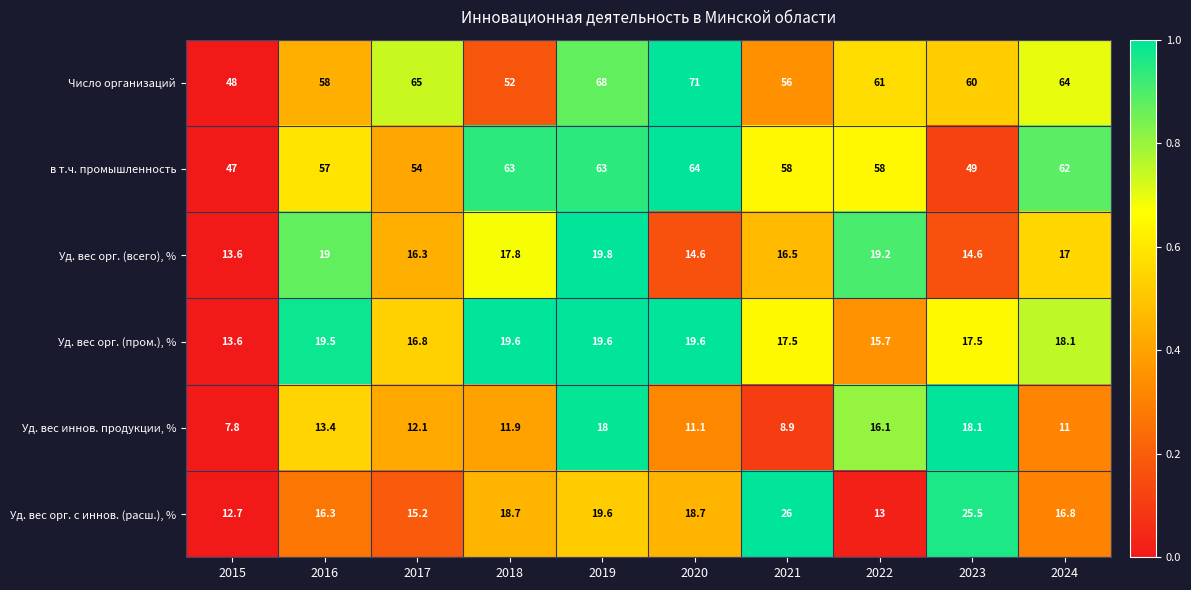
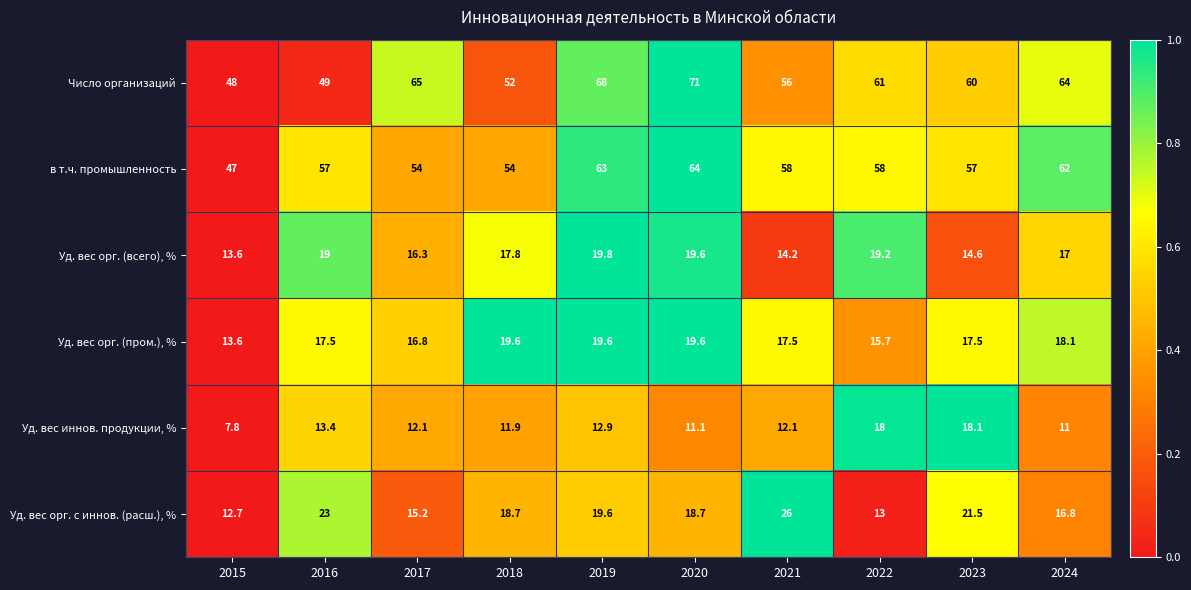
Число организаций, 2016: 58 -> 49
в т.ч. промышленность, 2018: 63 -> 54
в т.ч. промышленность, 2023: 49 -> 57
Уд. вес орг. (всего), %, 2020: 14.6 -> 19.6
Уд. вес орг. (всего), %, 2021: 16.5 -> 14.2
Уд. вес орг. (пром.), %, 2016: 19.5 -> 17.5
Уд. вес иннов. продукции, %, 2019: 18 -> 12.9
Уд. вес иннов. продукции, %, 2021: 8.9 -> 12.1
Уд. вес иннов. продукции, %, 2022: 16.1 -> 18
Уд. вес орг. с иннов. (расш.), %, 2016: 16.3 -> 23
Уд. вес орг. с иннов. (расш.), %, 2023: 25.5 -> 21.5
